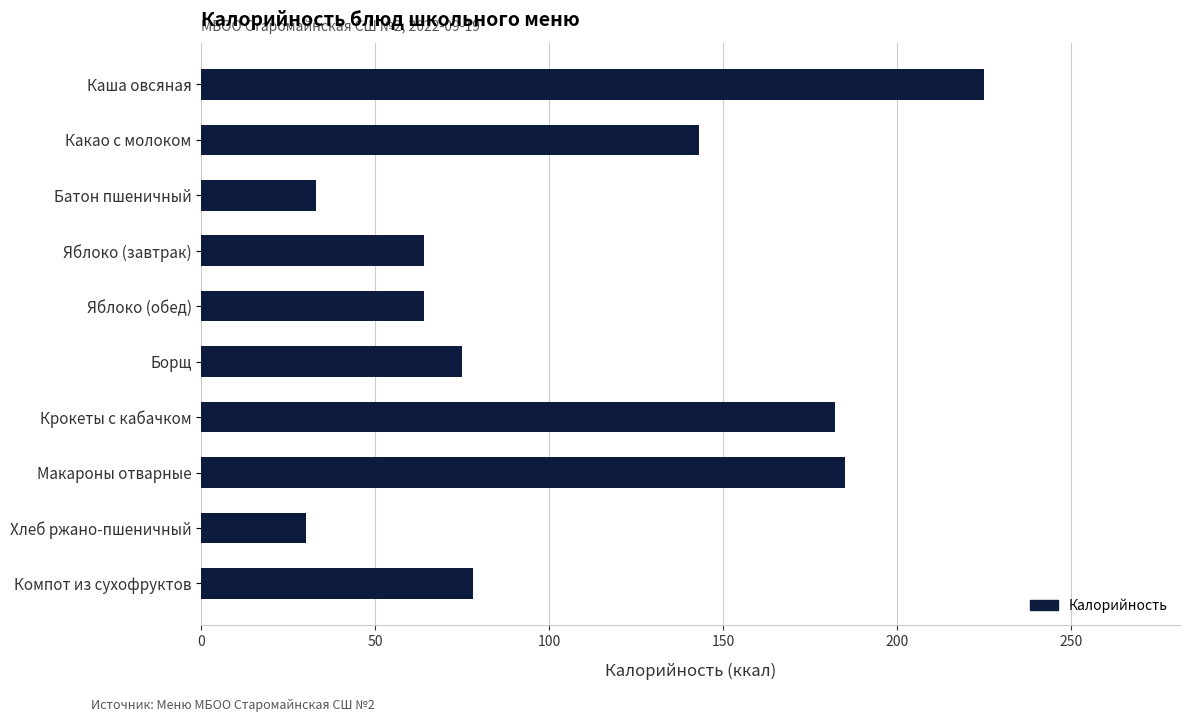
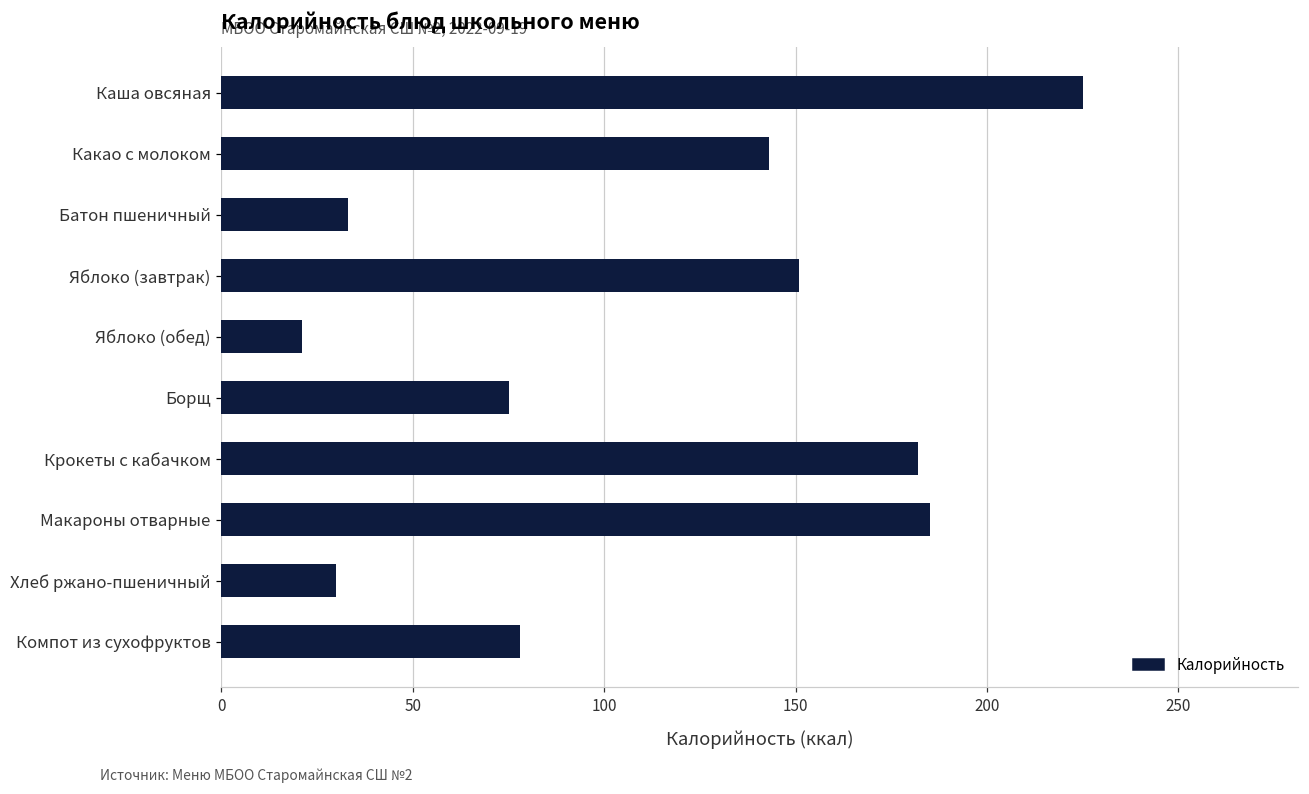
Яблоко (завтрак): 64 -> 151
Яблоко (обед): 64 -> 21
